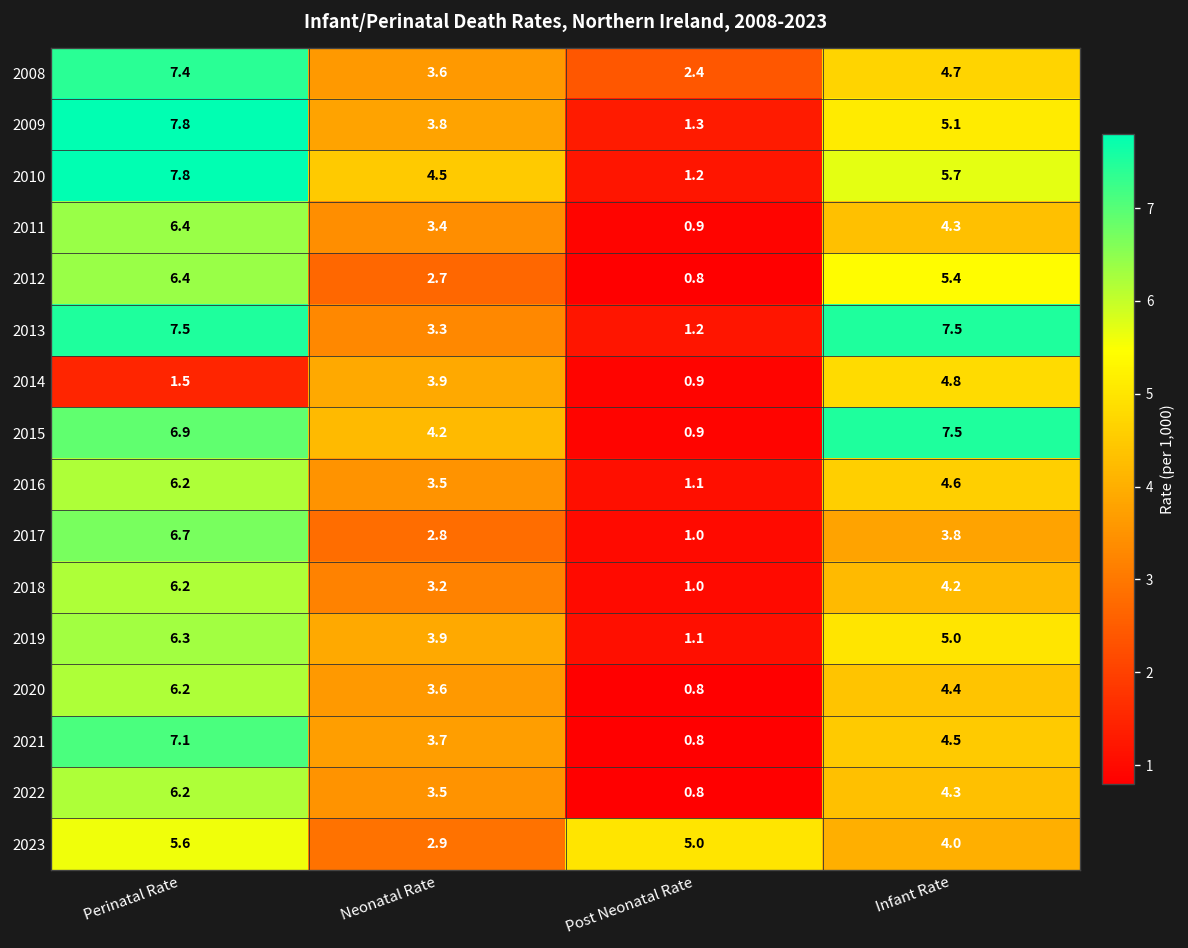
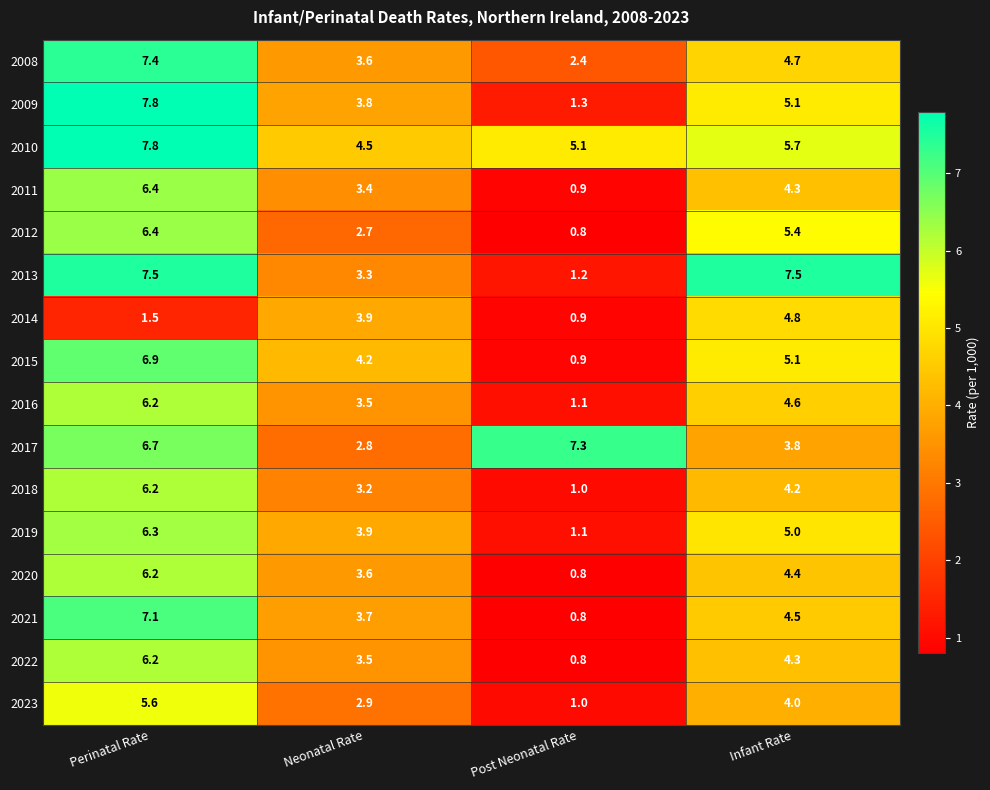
2010, Post Neonatal Rate: 1.2 -> 5.1
2015, Infant Rate: 7.5 -> 5.1
2017, Post Neonatal Rate: 1.0 -> 7.3
2023, Post Neonatal Rate: 5.0 -> 1.0
